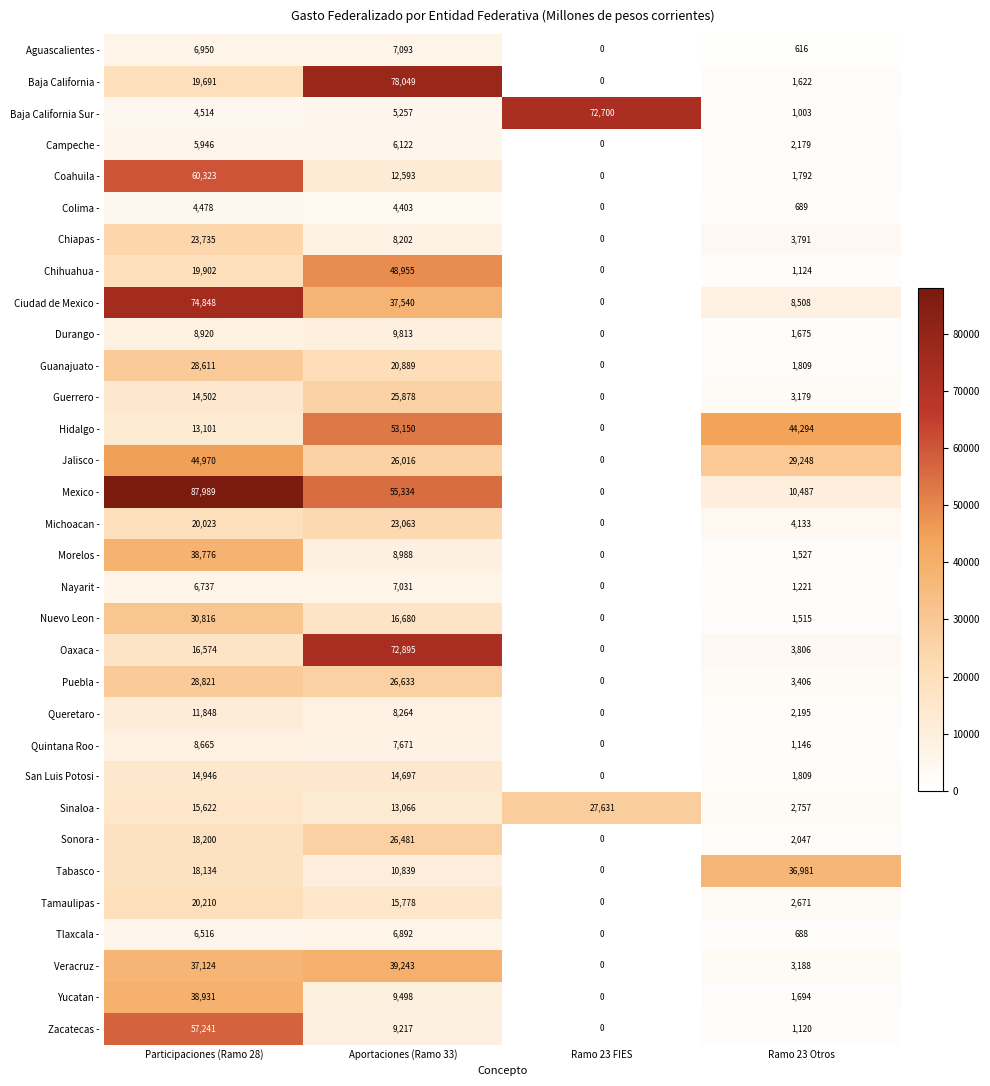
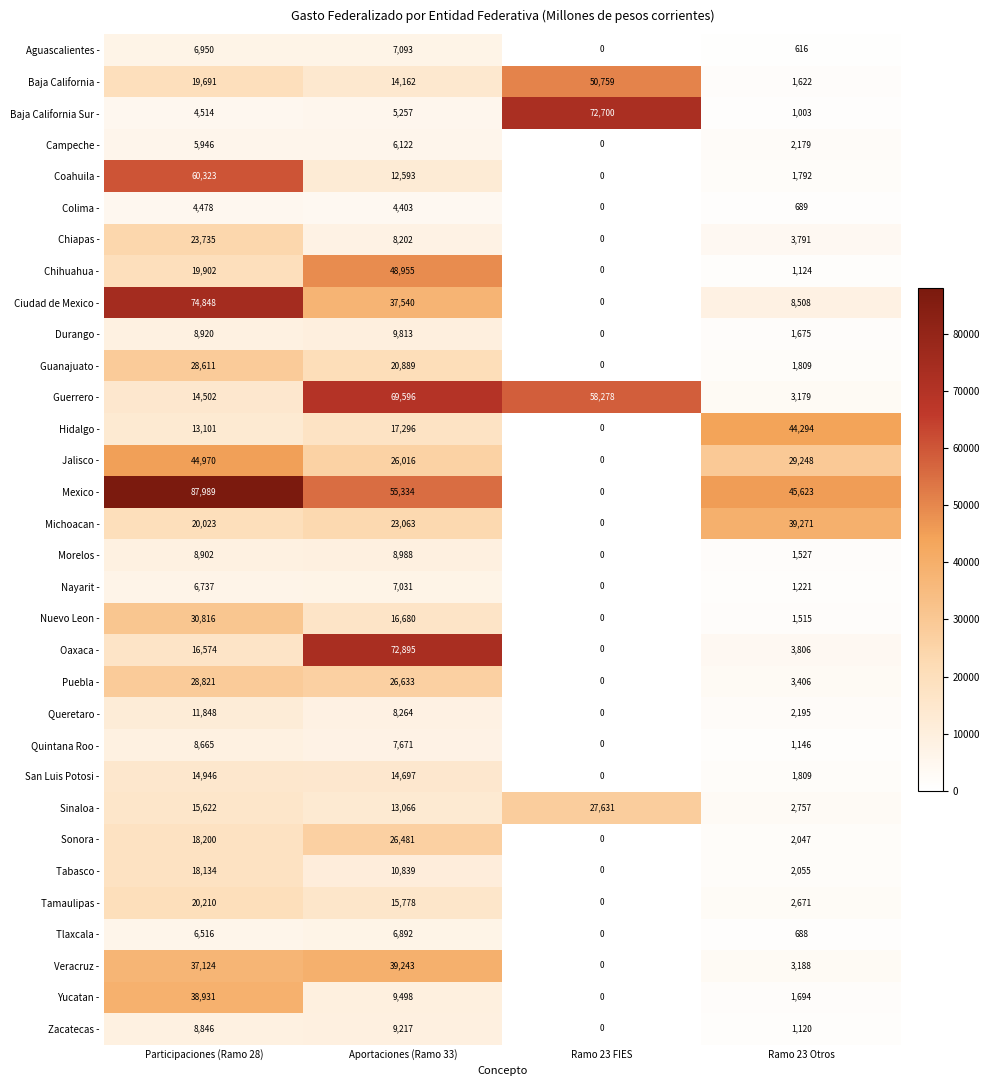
Baja California -, Aportaciones (Ramo 33): 78,049 -> 14,162
Baja California -, Ramo 23 FIES: 0 -> 50,759
Guerrero -, Aportaciones (Ramo 33): 25,878 -> 69,596
Guerrero -, Ramo 23 FIES: 0 -> 58,278
Hidalgo -, Aportaciones (Ramo 33): 53,150 -> 17,296
Mexico -, Ramo 23 Otros: 10,487 -> 45,623
Michoacan -, Ramo 23 Otros: 4,133 -> 39,271
Morelos -, Participaciones (Ramo 28): 38,776 -> 8,902
Tabasco -, Ramo 23 Otros: 36,981 -> 2,055
Zacatecas -, Participaciones (Ramo 28): 57,241 -> 8,846
